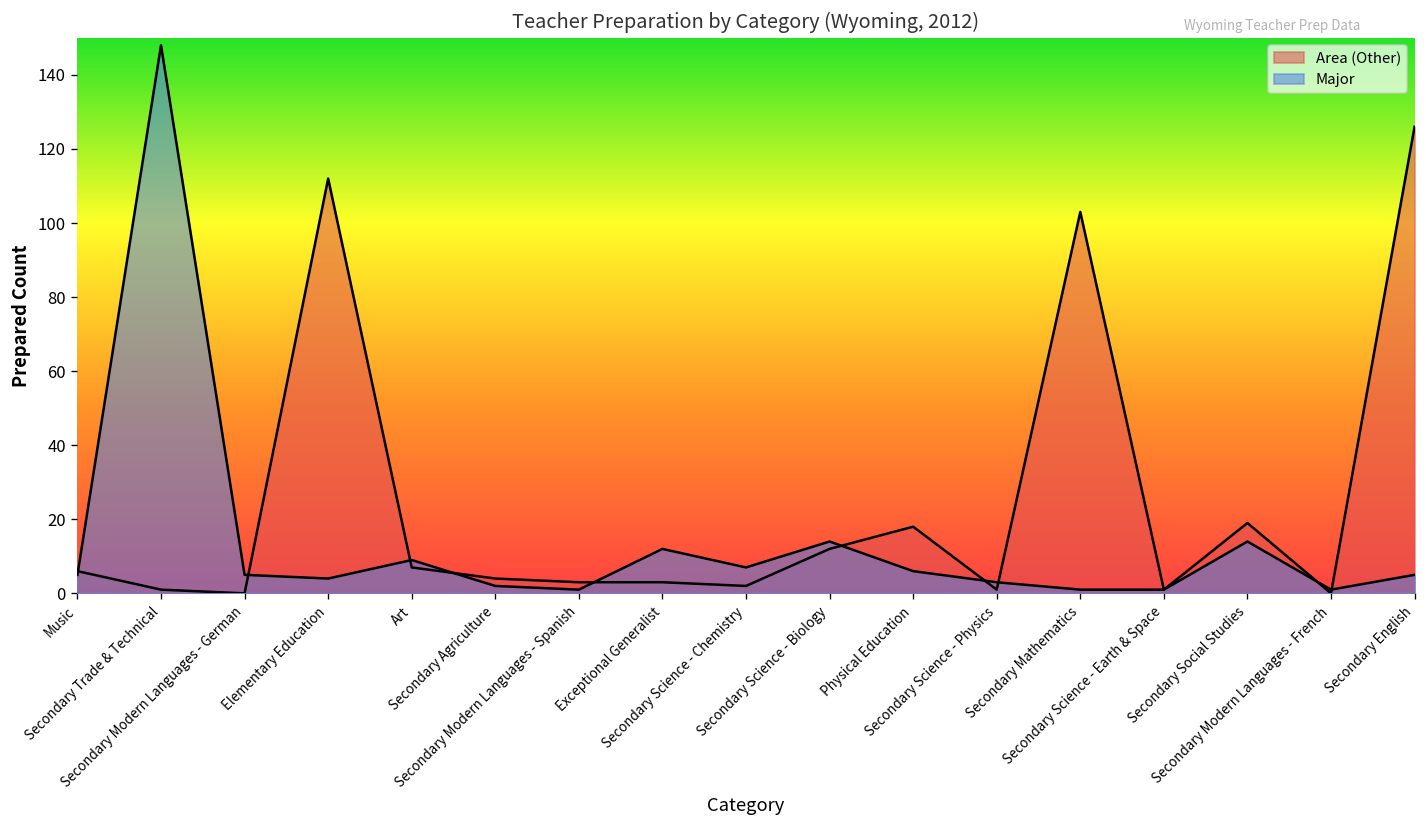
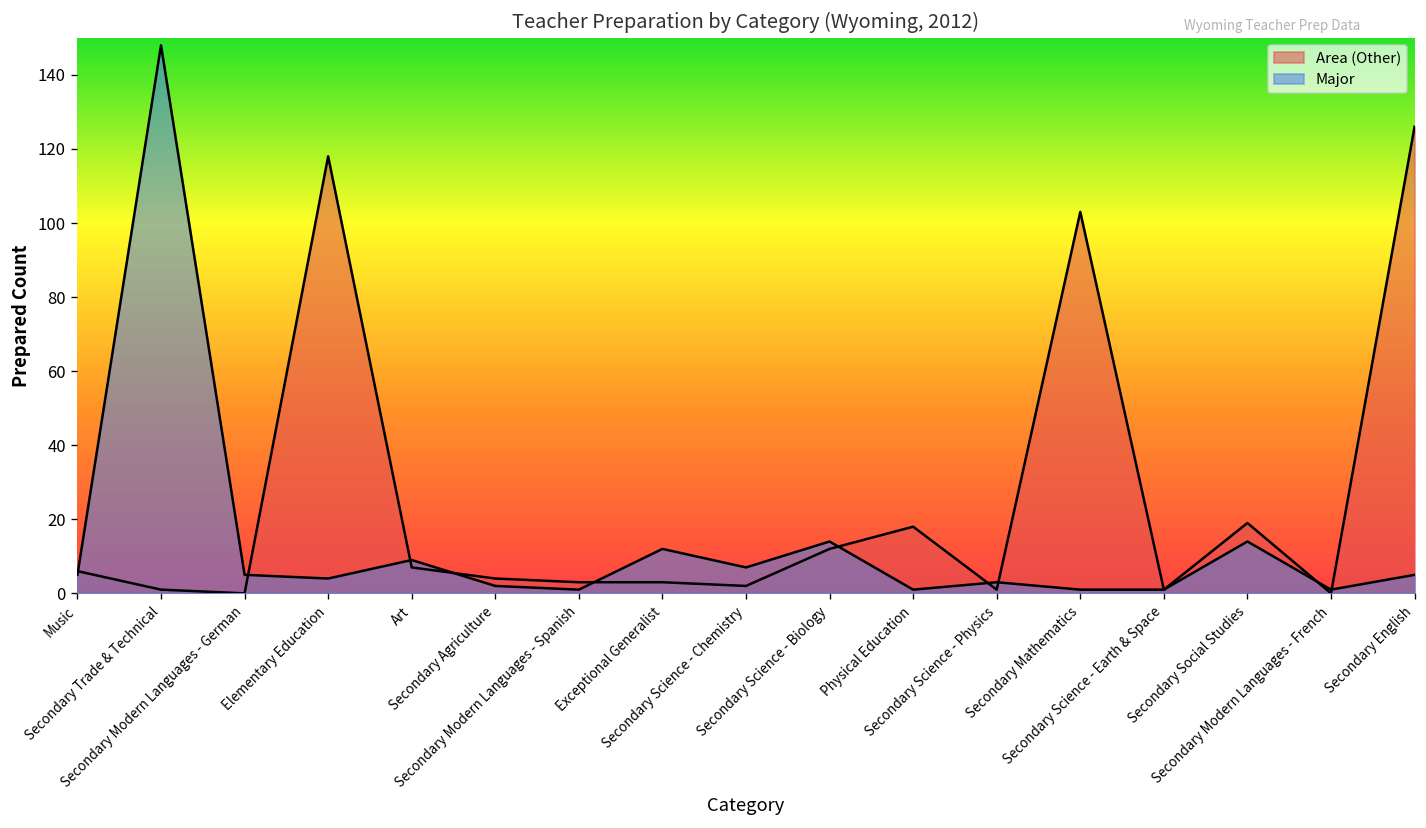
Area (Other), Elementary Education: 112 -> 118
Major, Physical Education: 6 -> 1
